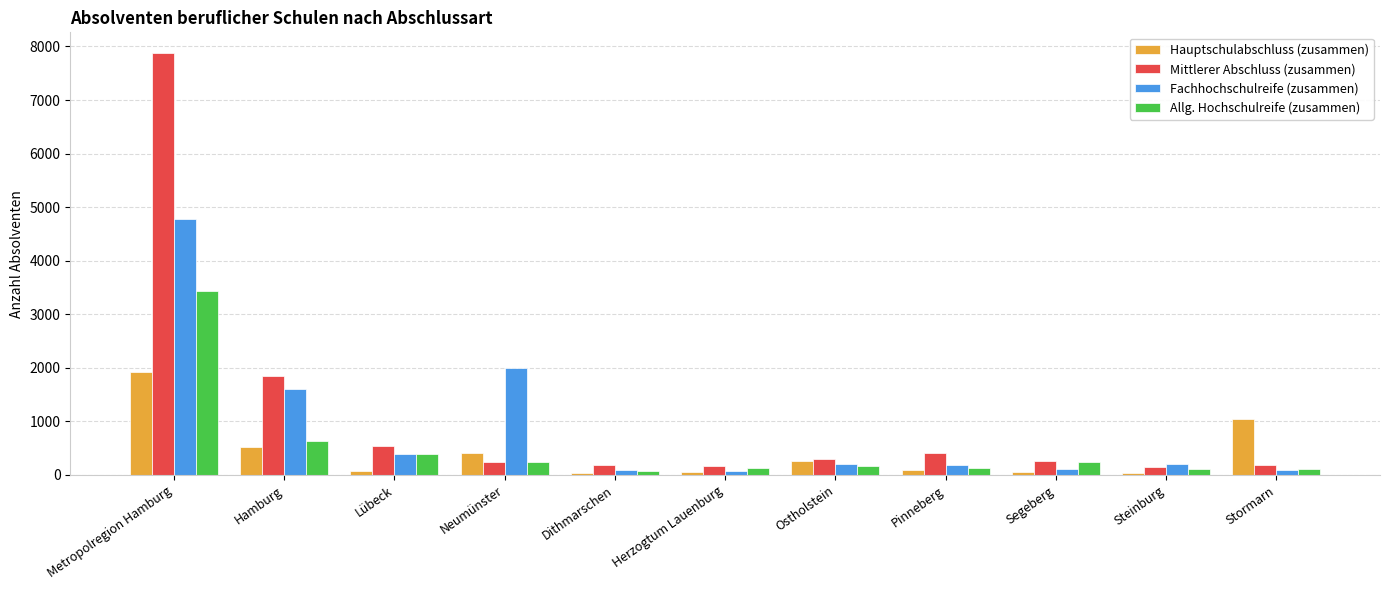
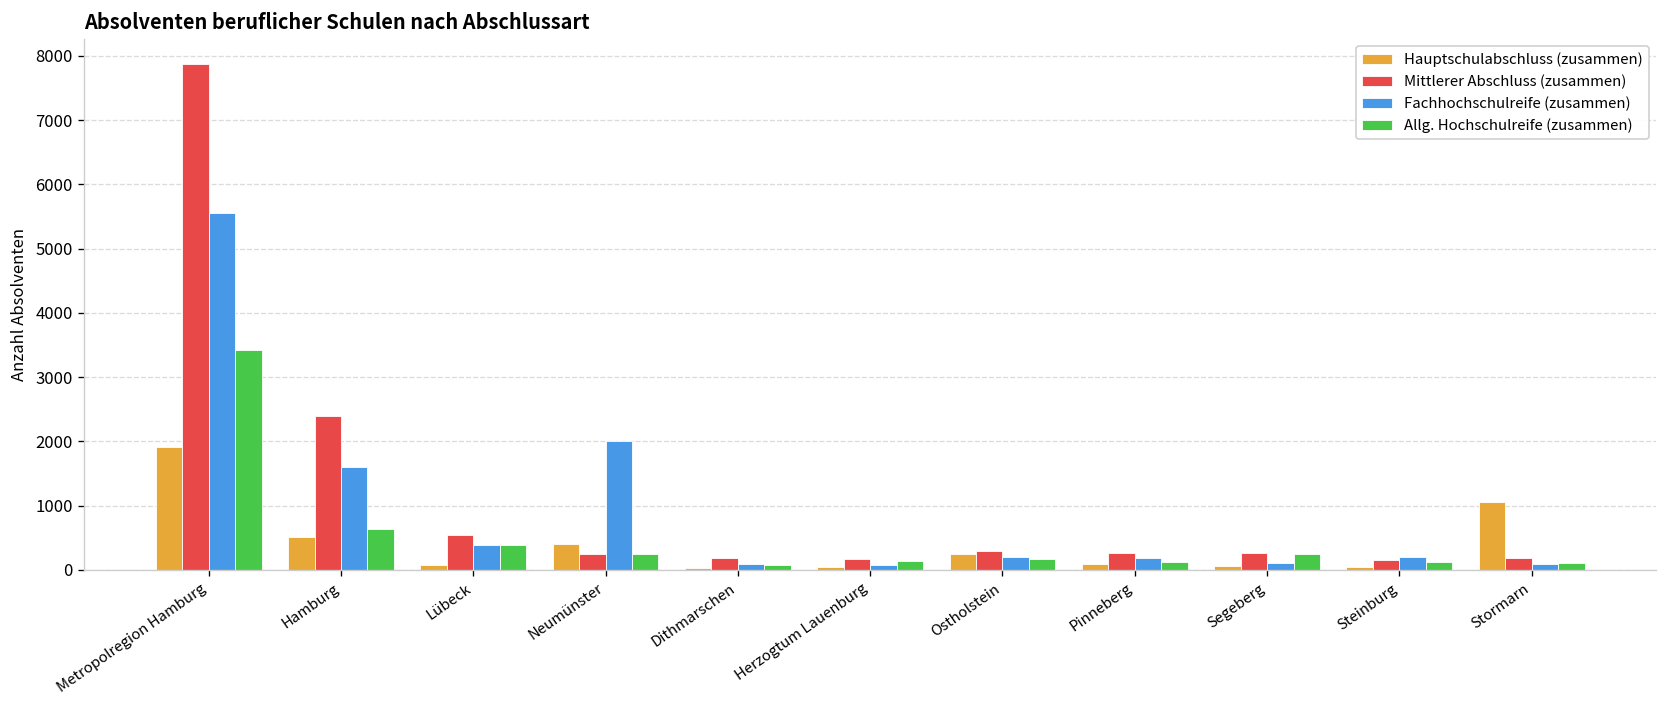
Fachhochschulreife (zusammen), Metropolregion Hamburg: 4800 -> 5500
Mittlerer Abschluss (zusammen), Hamburg: 1800 -> 2400
Mittlerer Abschluss (zusammen), Pinneberg: 400 -> 300
